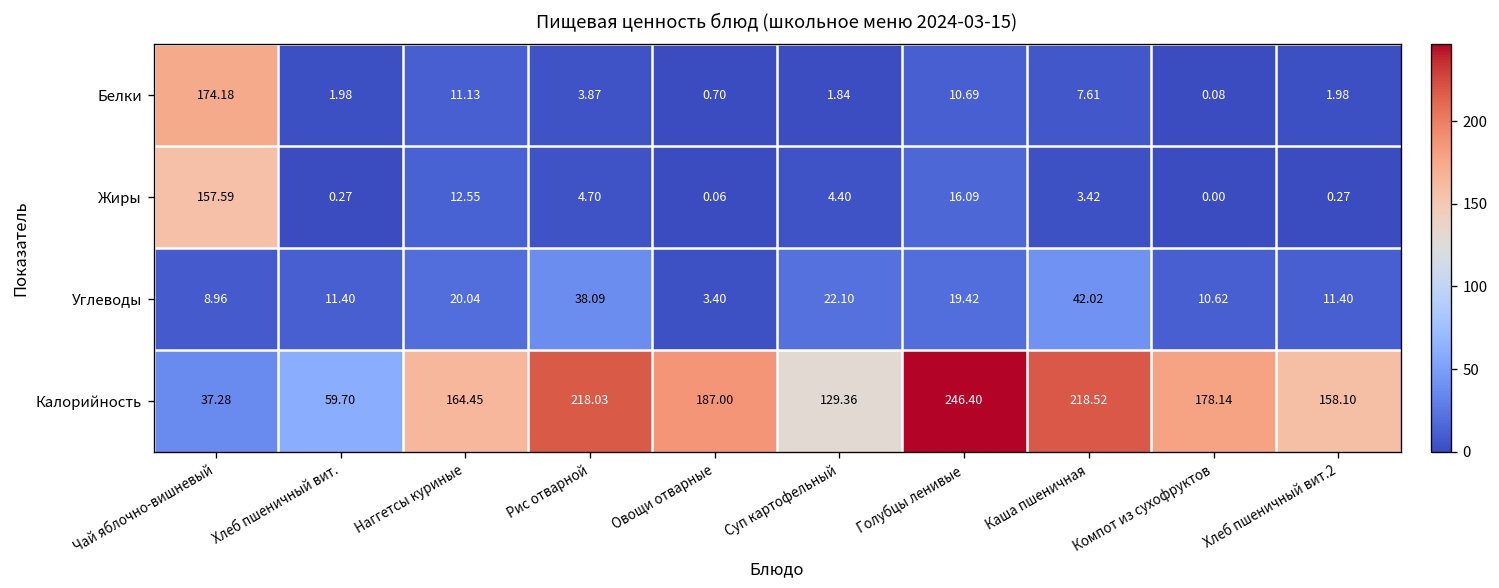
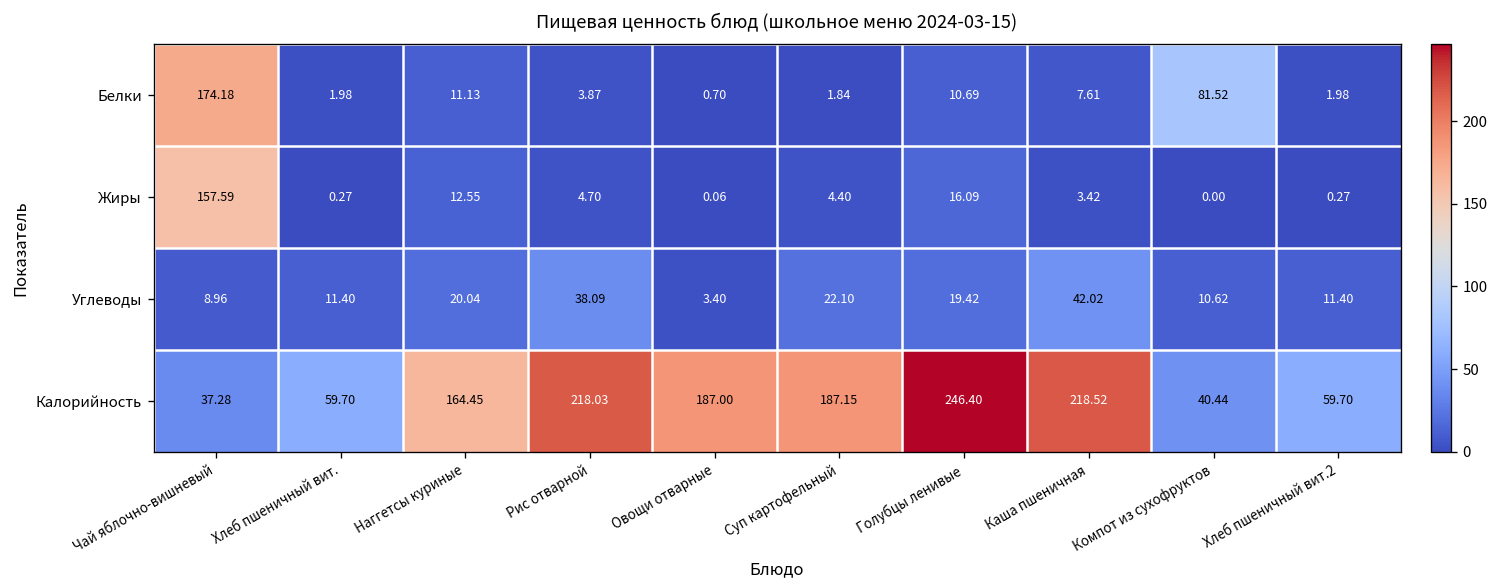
Белки, Компот из сухофруктов: 0.08 -> 81.52
Калорийность, Суп картофельный: 129.36 -> 187.15
Калорийность, Компот из сухофруктов: 178.14 -> 40.44
Калорийность, Хлеб пшеничный вит.2: 158.10 -> 59.70
